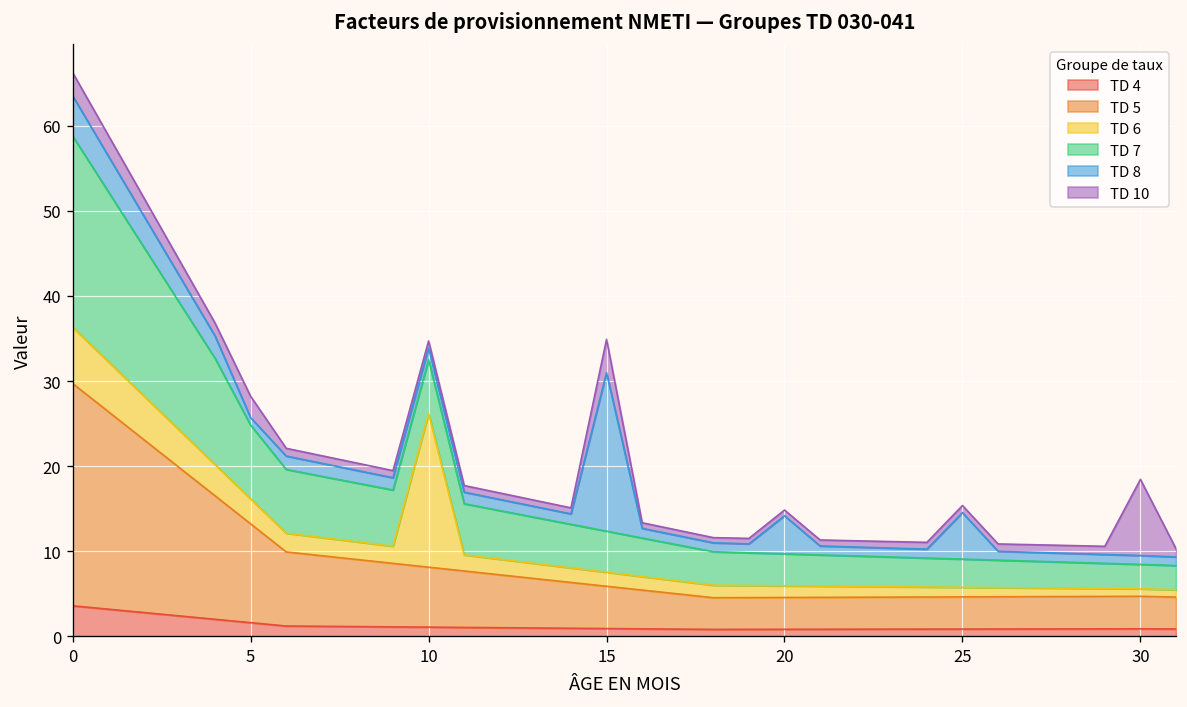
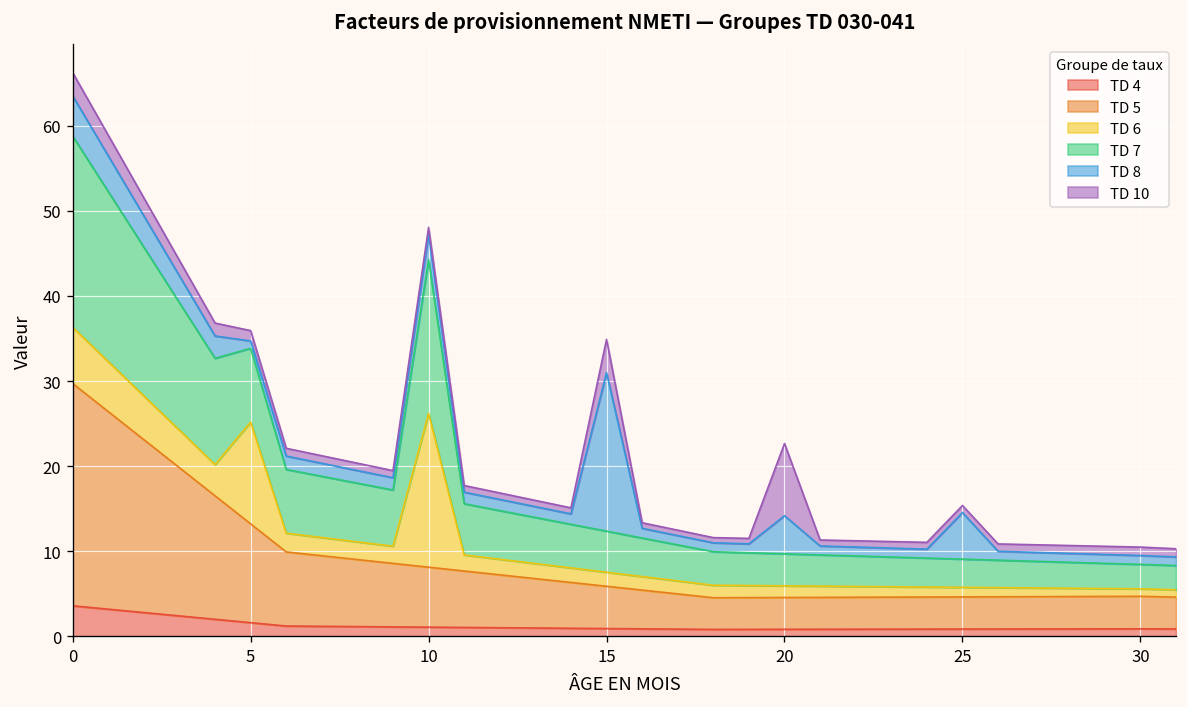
TD 6, 5: 3 -> 12
TD 10, 5: 3 -> 1
TD 7, 10: 6 -> 18
TD 8, 10: 1 -> 3
TD 10, 20: 1 -> 8
TD 10, 30: 9 -> 1
